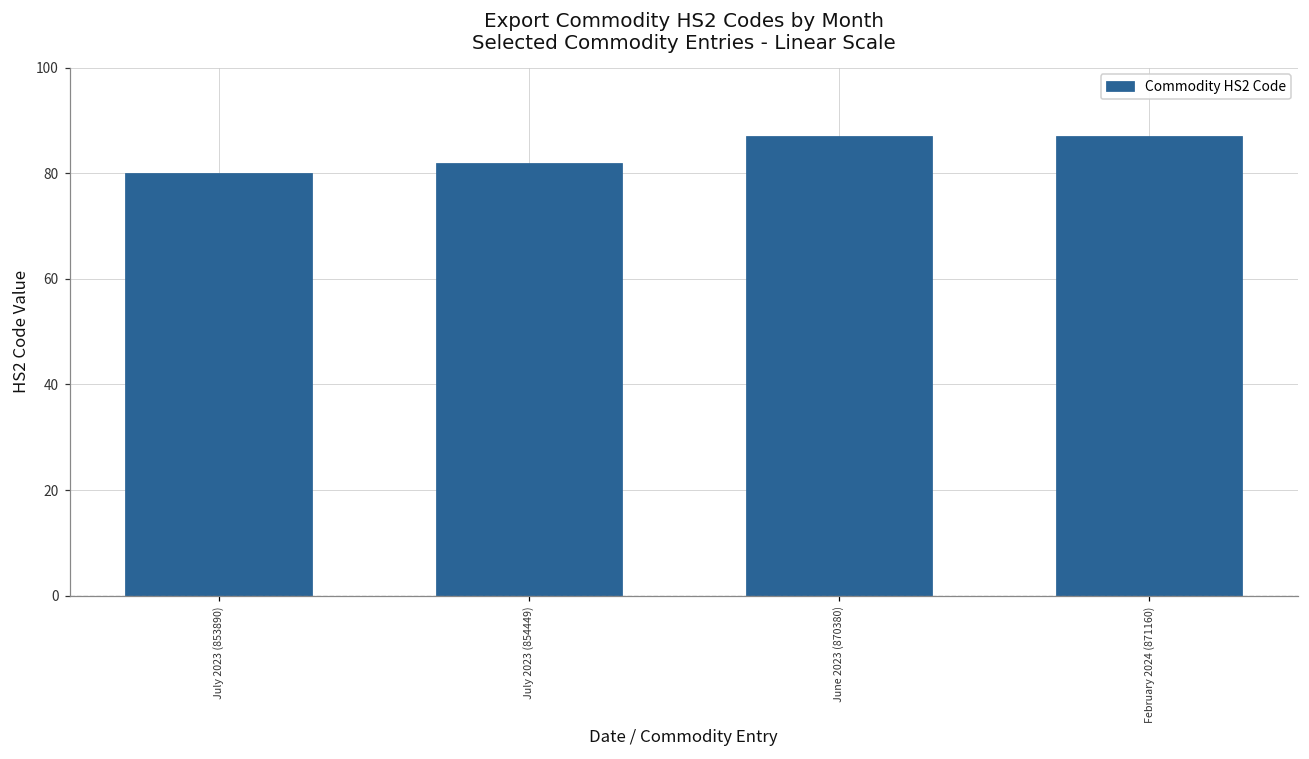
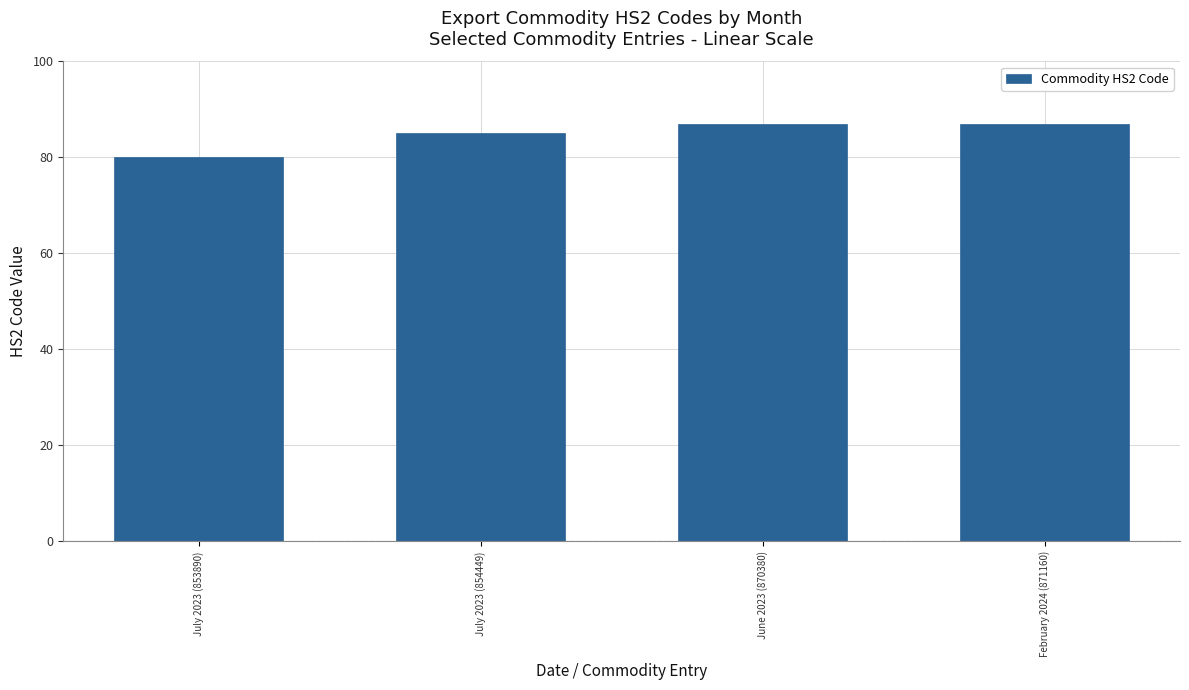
July 2023 (854449): 82 -> 85
